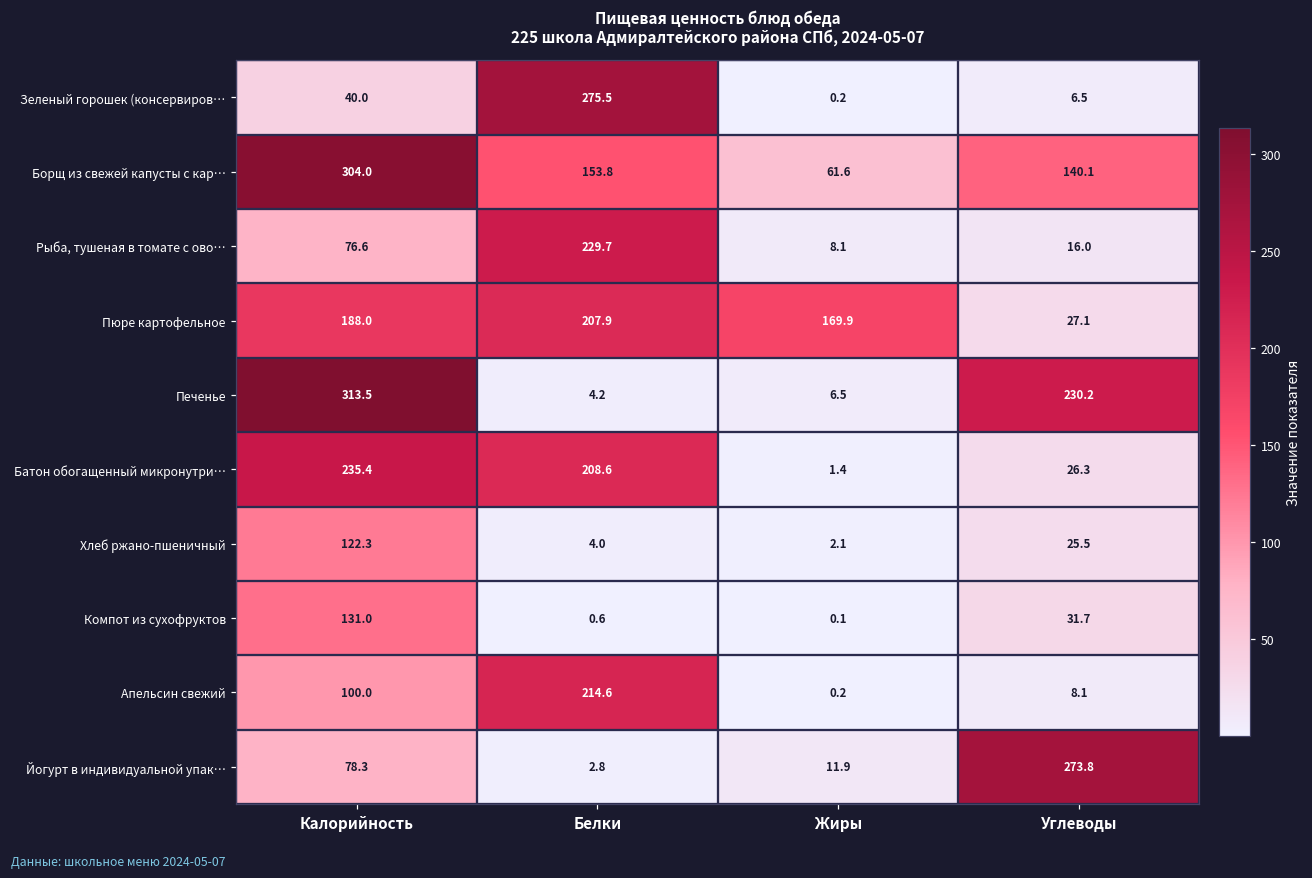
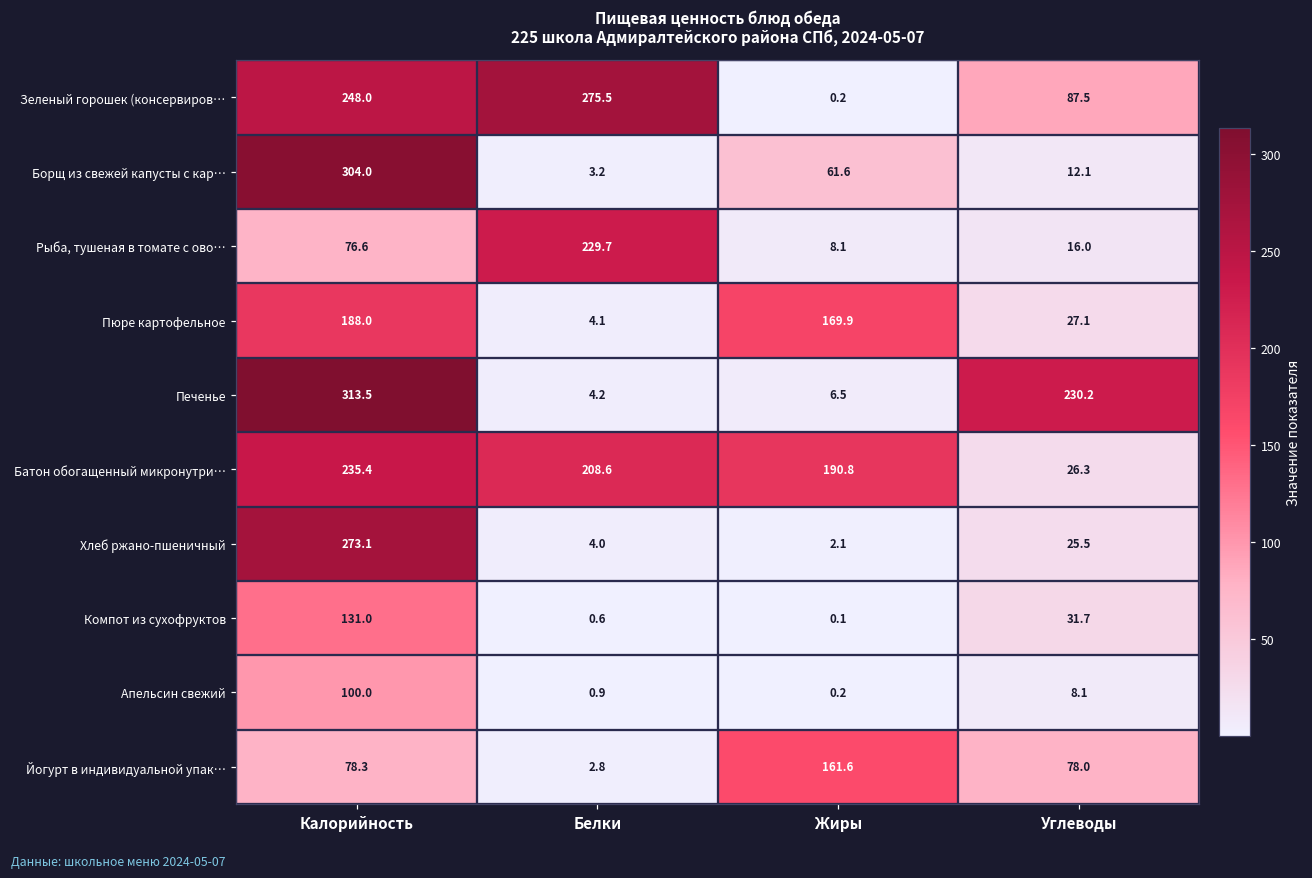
Зеленый горошек (консервиров…, Калорийность: 40.0 -> 248.0
Зеленый горошек (консервиров…, Углеводы: 6.5 -> 87.5
Борщ из свежей капусты с кар…, Белки: 153.8 -> 3.2
Борщ из свежей капусты с кар…, Углеводы: 140.1 -> 12.1
Пюре картофельное, Белки: 207.9 -> 4.1
Батон обогащенный микронутри…, Жиры: 1.4 -> 190.8
Хлеб ржано-пшеничный, Калорийность: 122.3 -> 273.1
Апельсин свежий, Белки: 214.6 -> 0.9
Йогурт в индивидуальной упак…, Жиры: 11.9 -> 161.6
Йогурт в индивидуальной упак…, Углеводы: 273.8 -> 78.0
